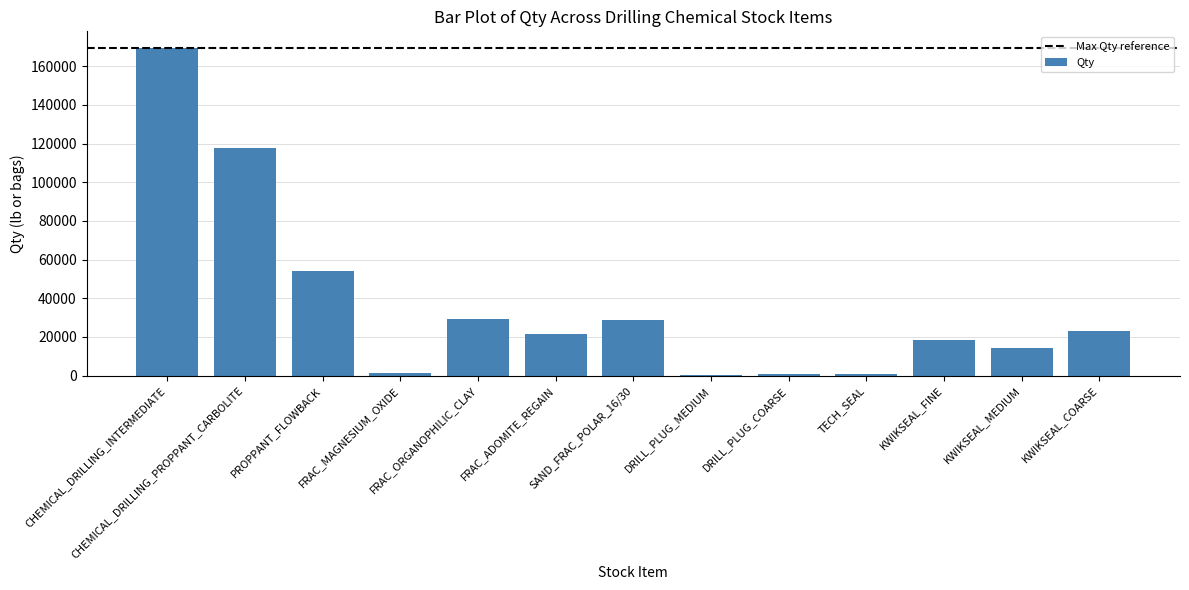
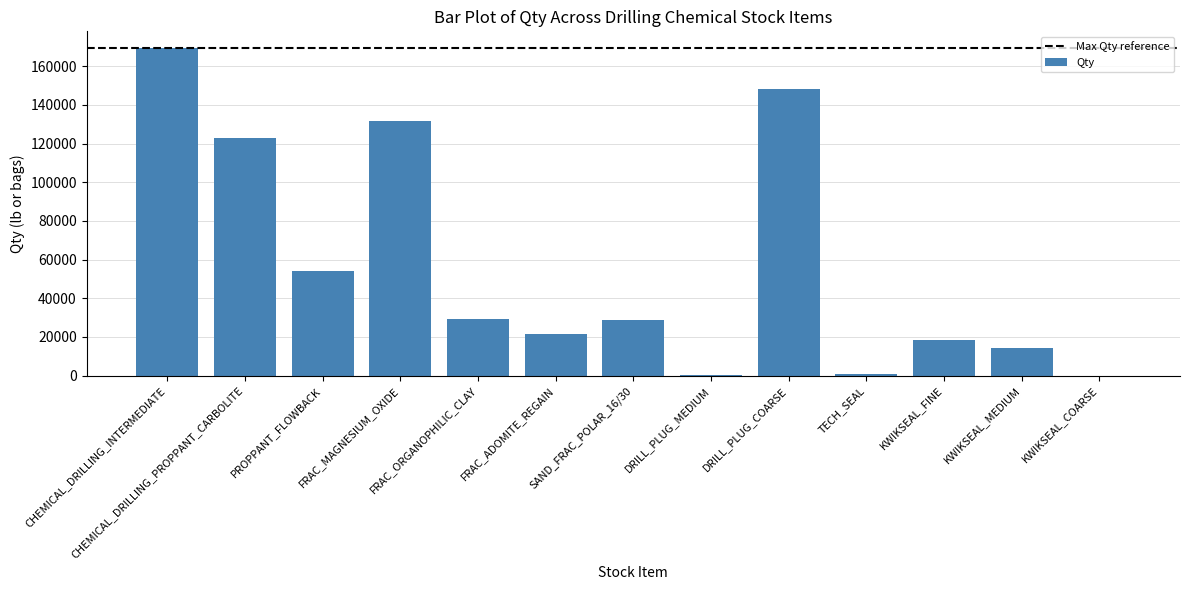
CHEMICAL_DRILLING_PROPPANT_CARBOLITE: 118000 -> 123000
FRAC_MAGNESIUM_OXIDE: 2000 -> 132000
DRILL_PLUG_COARSE: 1000 -> 148000
KWIKSEAL_COARSE: 23000 -> 0
